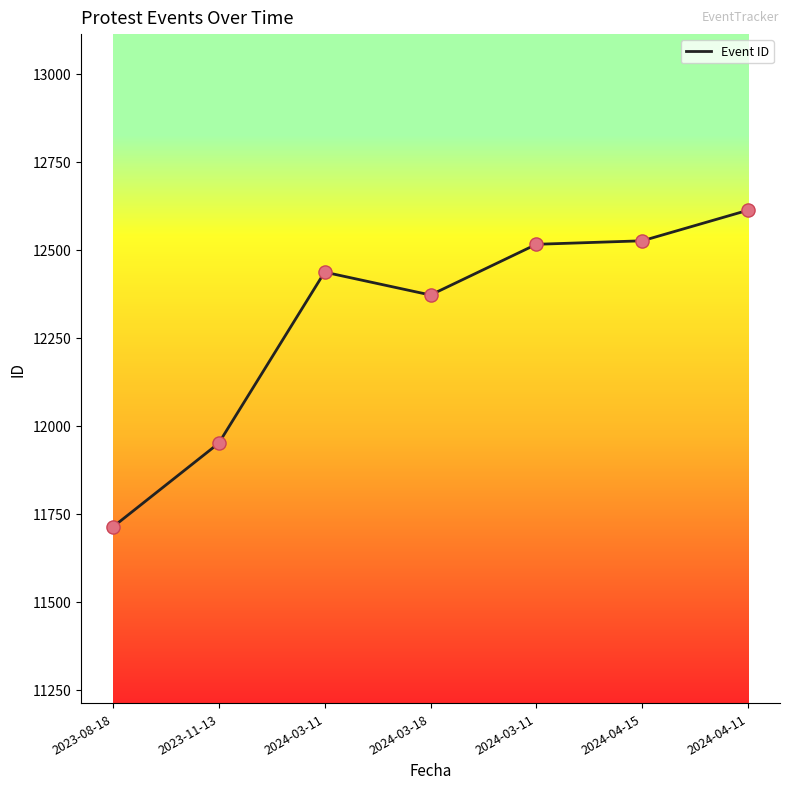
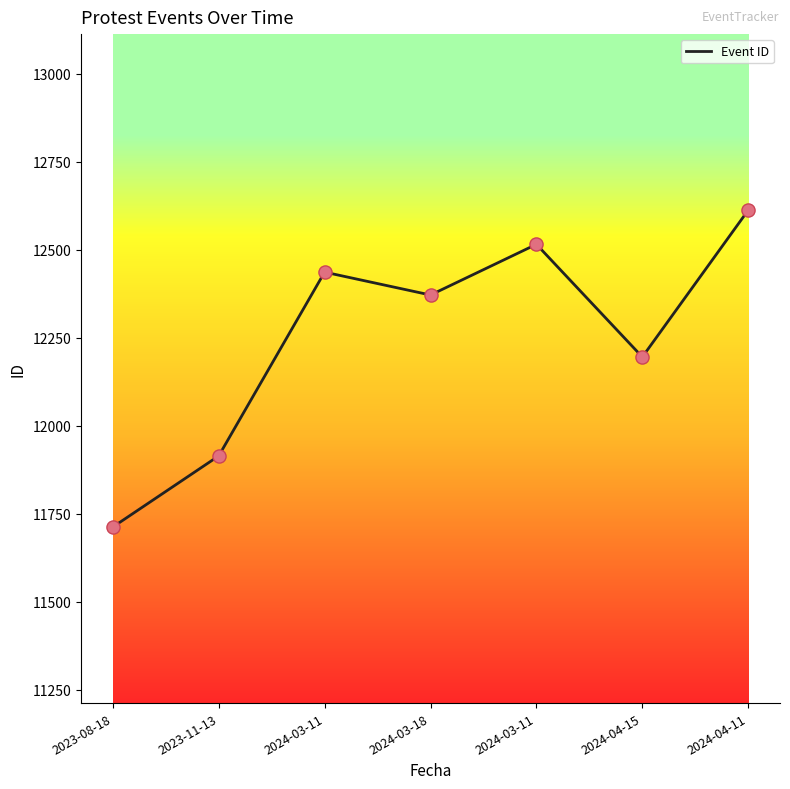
2023-11-13: 11950 -> 11910
2024-04-15: 12530 -> 12200
